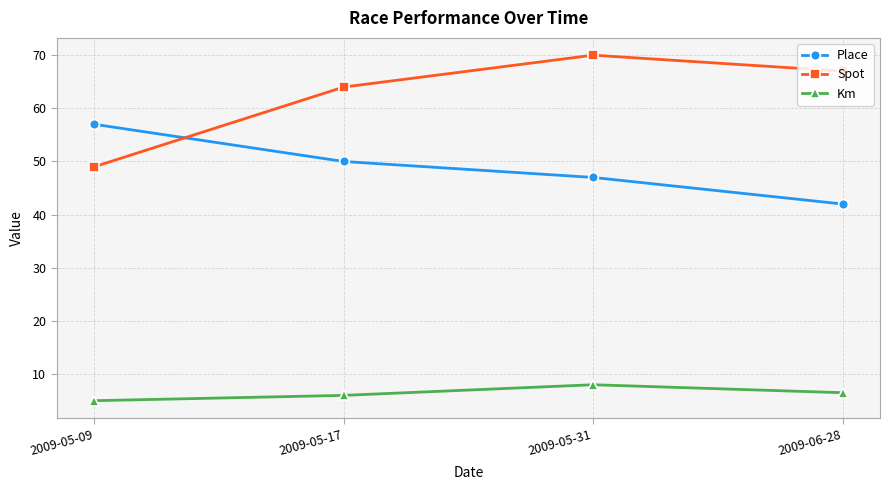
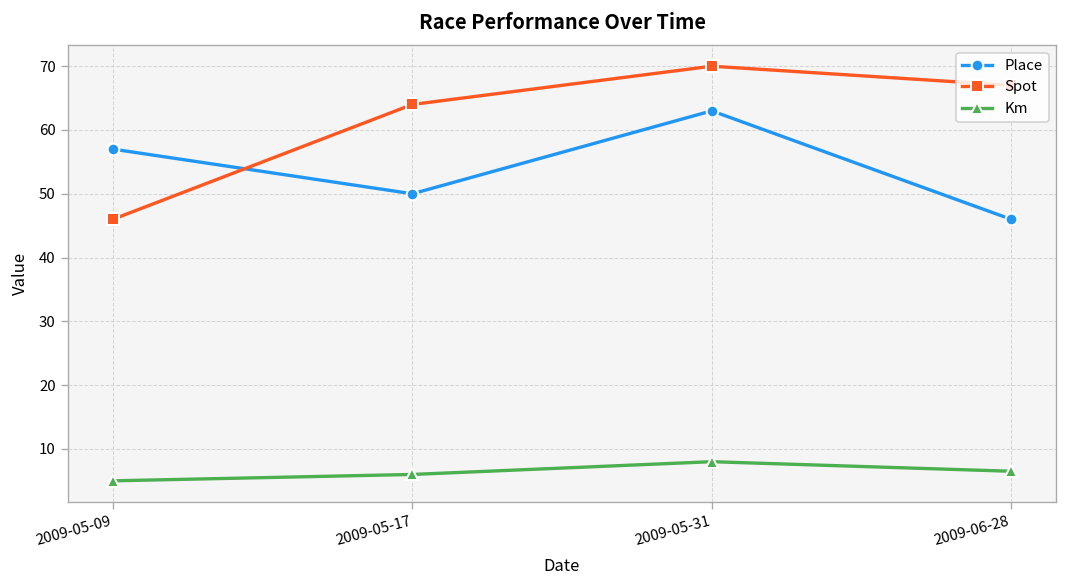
Spot, 2009-05-09: 49 -> 46
Place, 2009-05-31: 47 -> 63
Place, 2009-06-28: 42 -> 46
